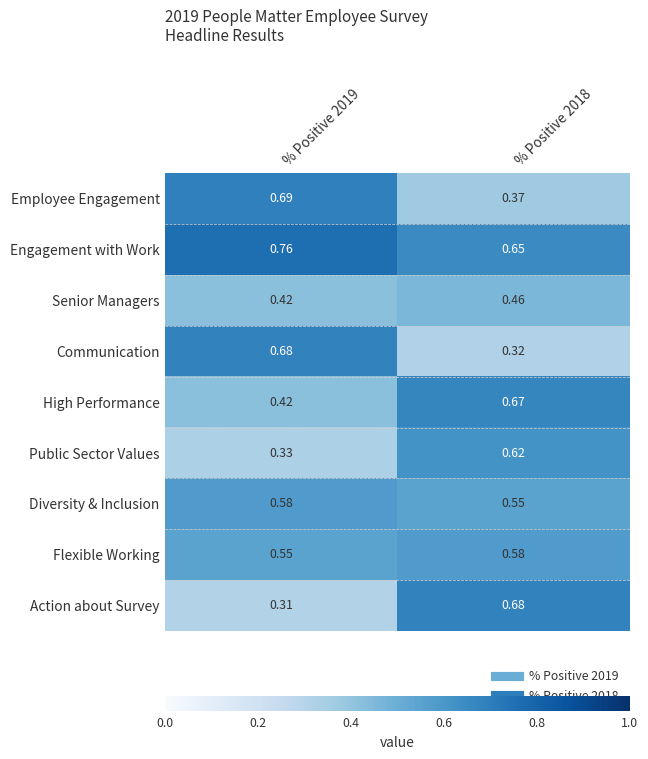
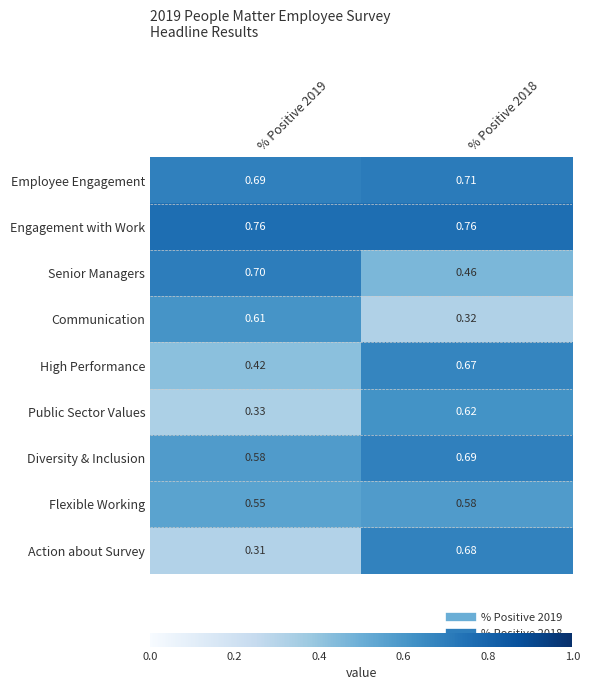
Employee Engagement, % Positive 2018: 0.37 -> 0.71
Engagement with Work, % Positive 2018: 0.65 -> 0.76
Senior Managers, % Positive 2019: 0.42 -> 0.70
Communication, % Positive 2019: 0.68 -> 0.61
Diversity & Inclusion, % Positive 2018: 0.55 -> 0.69
